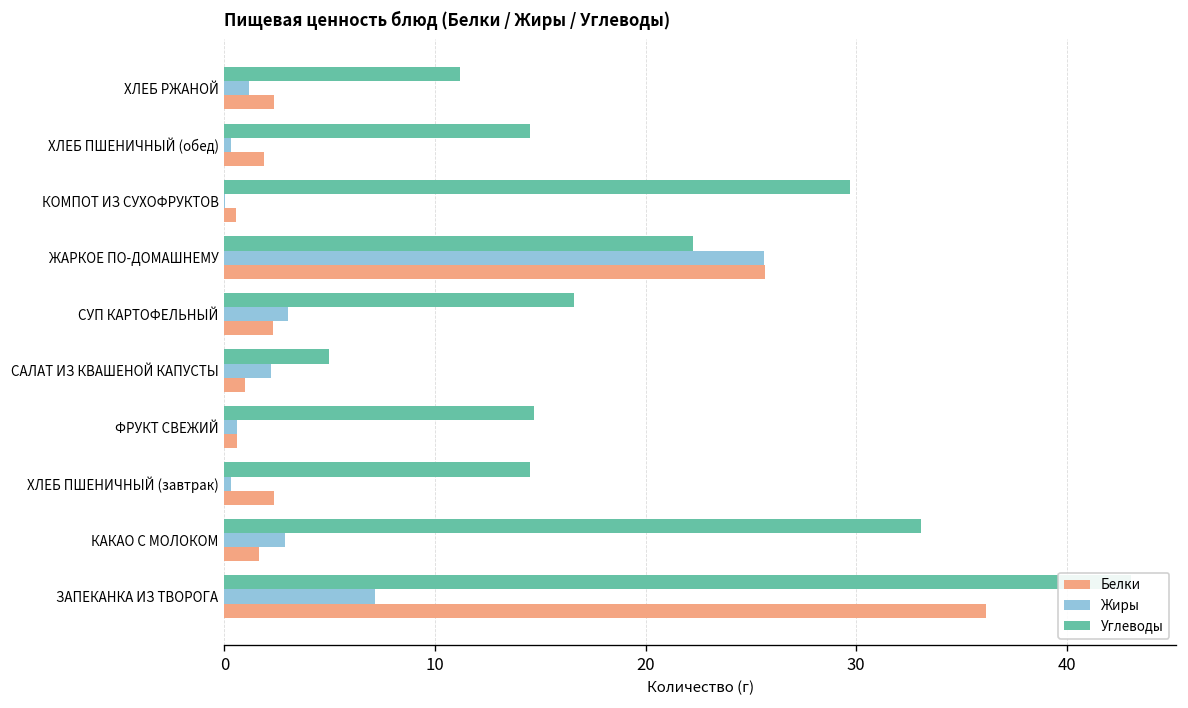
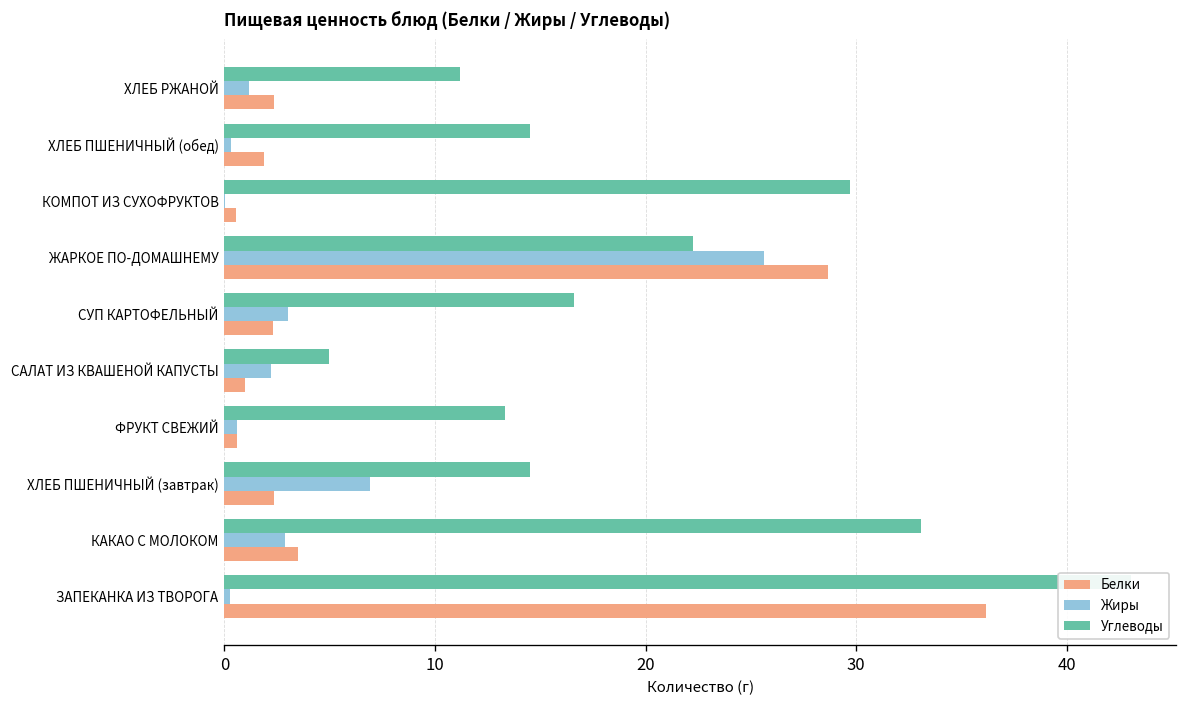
Белки, ЖАРКОЕ ПО-ДОМАШНЕМУ: 25.7 -> 28.7
Углеводы, ФРУКТ СВЕЖИЙ: 14.7 -> 13.3
Жиры, ХЛЕБ ПШЕНИЧНЫЙ (завтрак): 0.3 -> 6.9
Белки, КАКАО С МОЛОКОМ: 1.6 -> 3.5
Жиры, ЗАПЕКАНКА ИЗ ТВОРОГА: 7.2 -> 0.3
